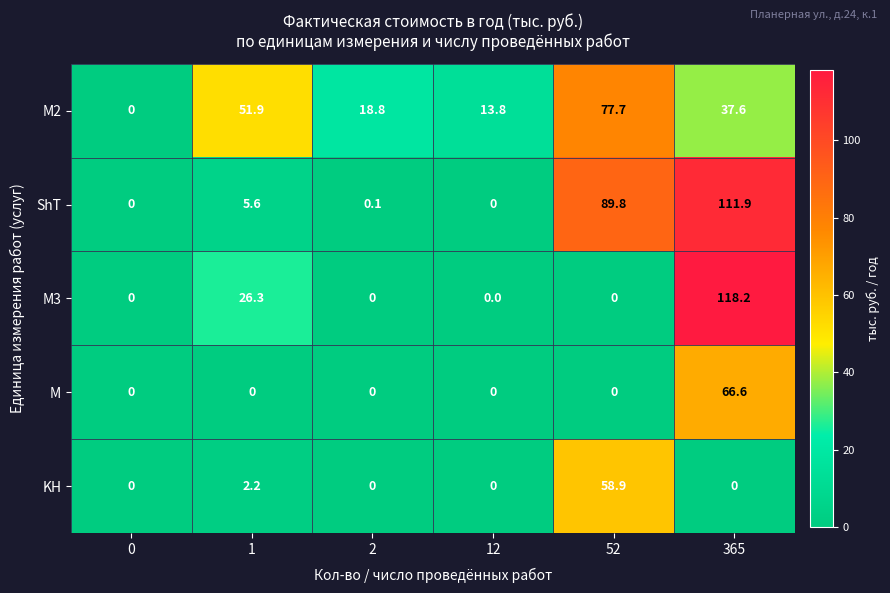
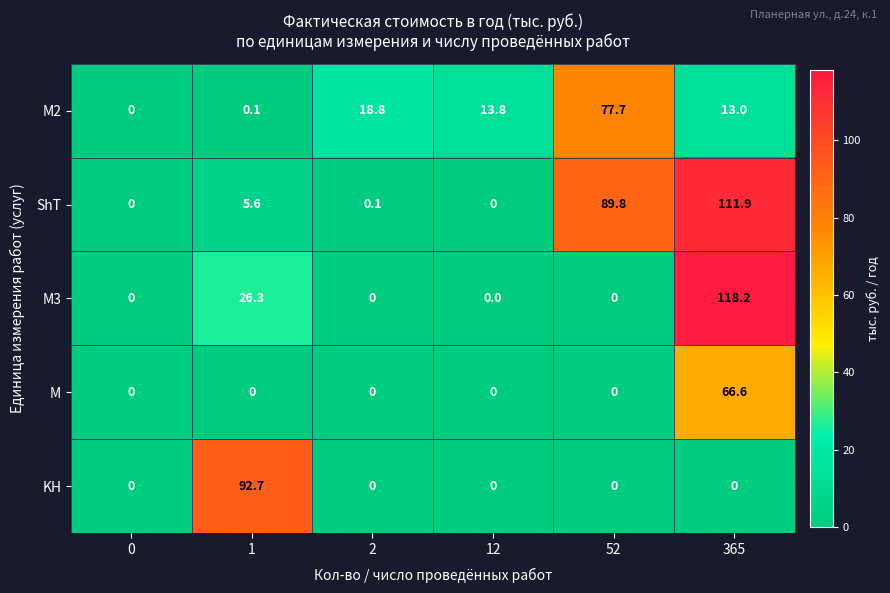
M2, 1: 51.9 -> 0.1
M2, 365: 37.6 -> 13.0
KH, 1: 2.2 -> 92.7
KH, 52: 58.9 -> 0
